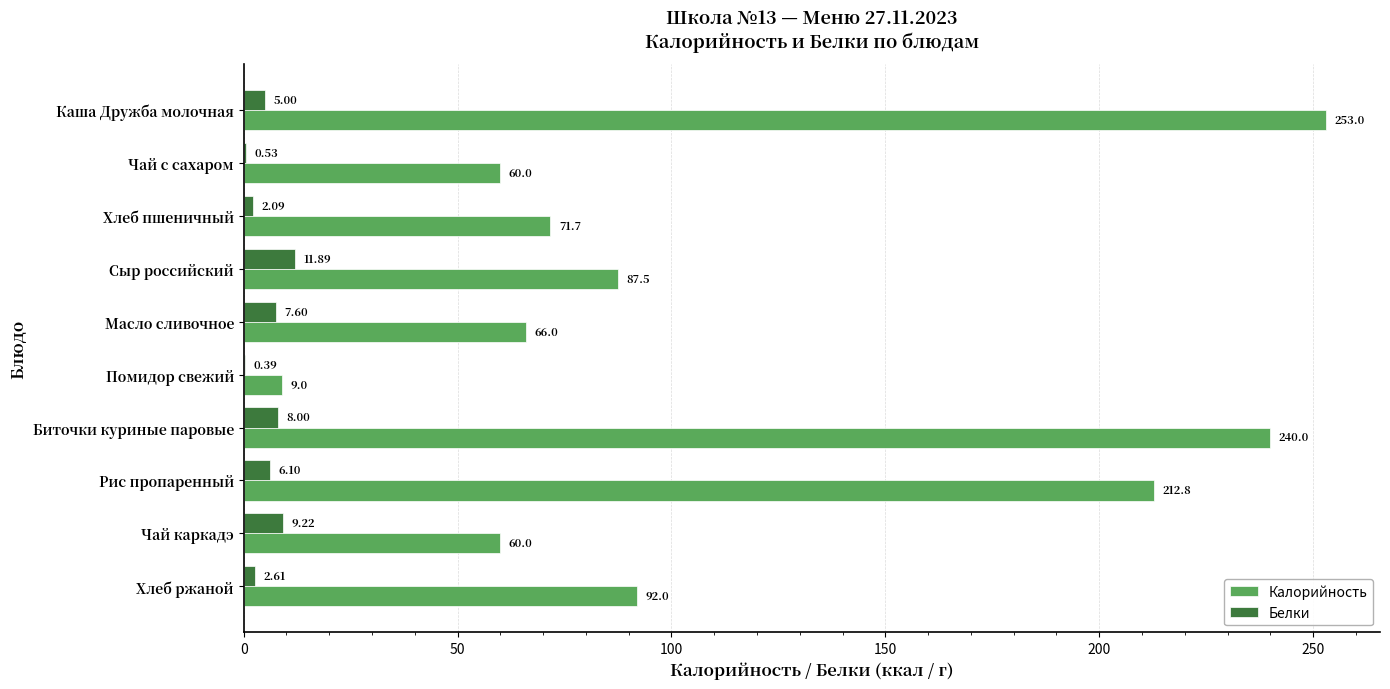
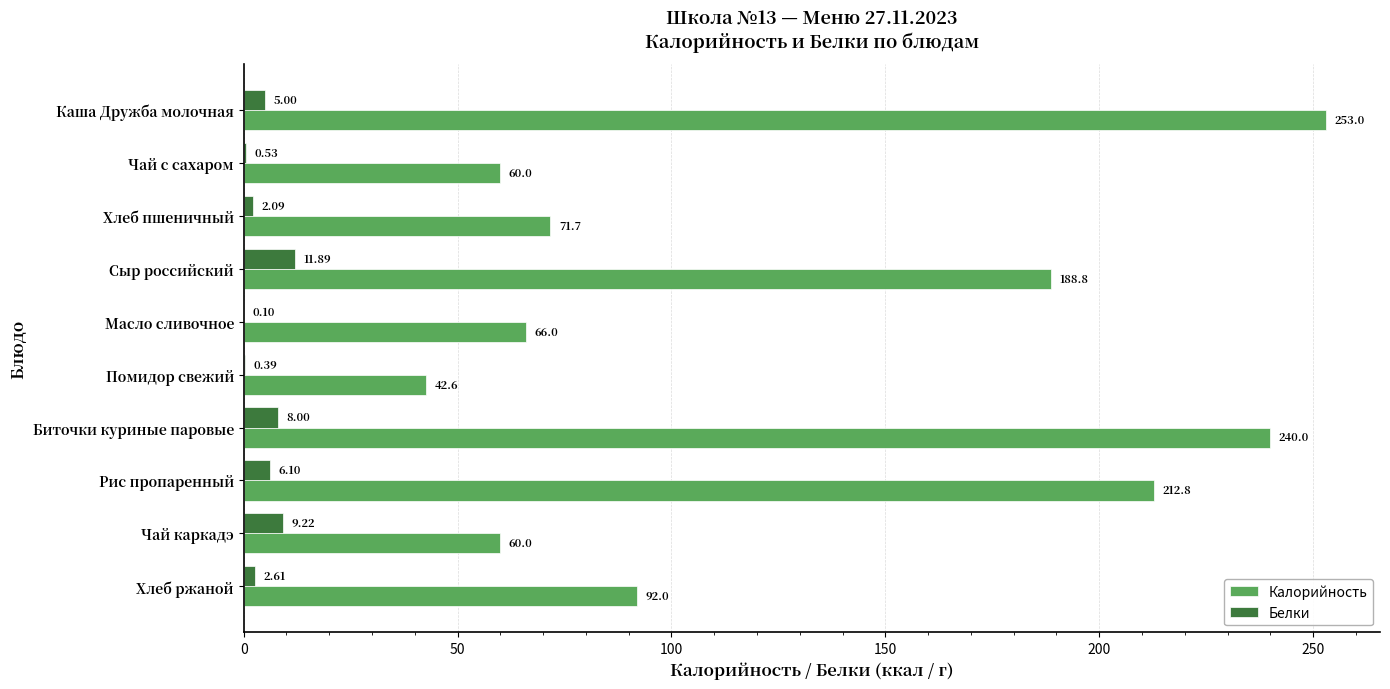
Калорийность, Сыр российский: 87.5 -> 188.8
Белки, Масло сливочное: 7.60 -> 0.10
Калорийность, Помидор свежий: 9.0 -> 42.6
